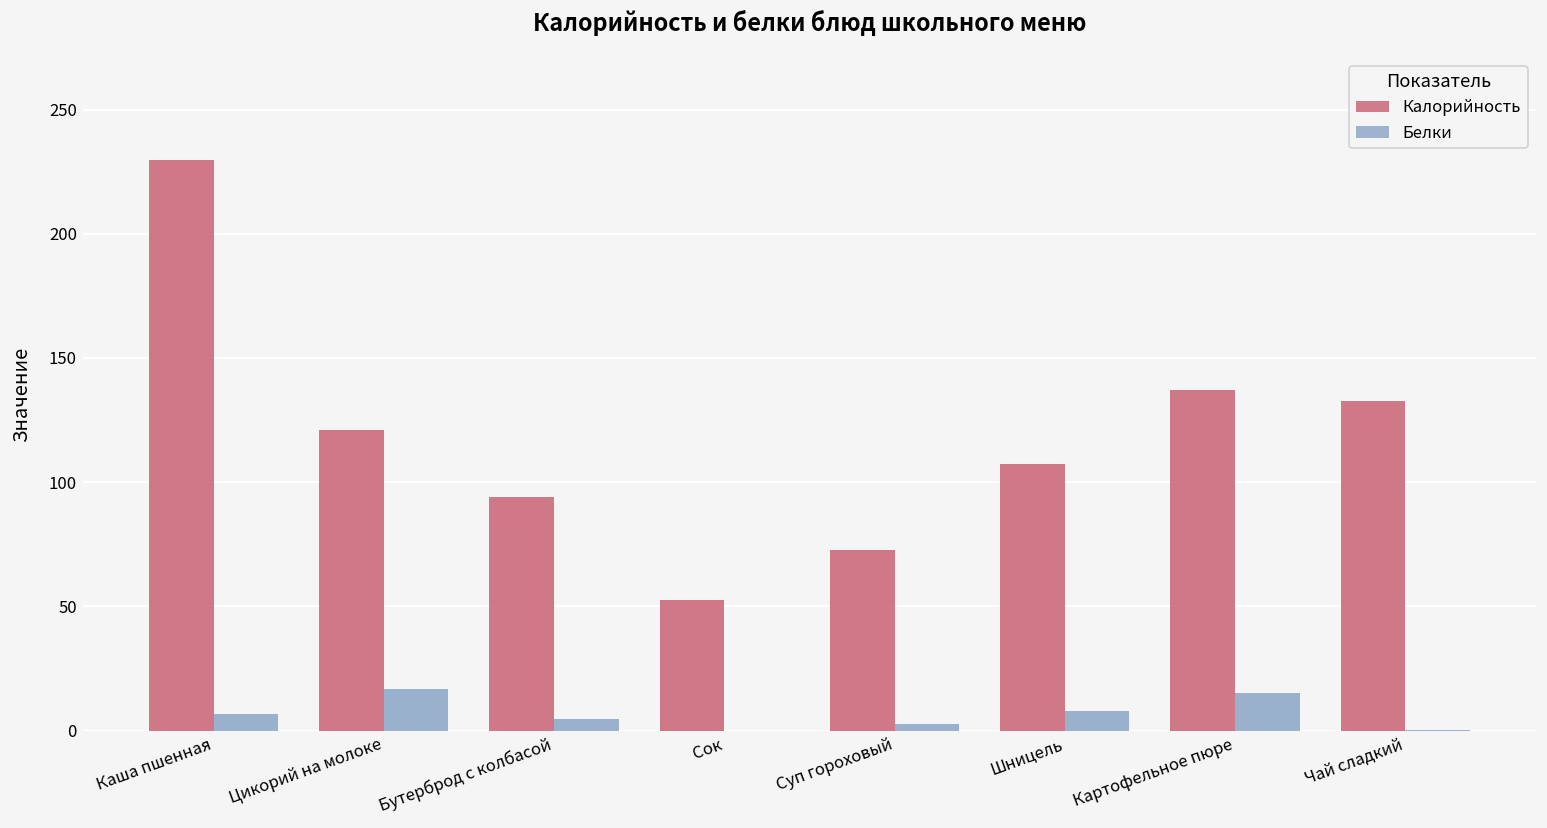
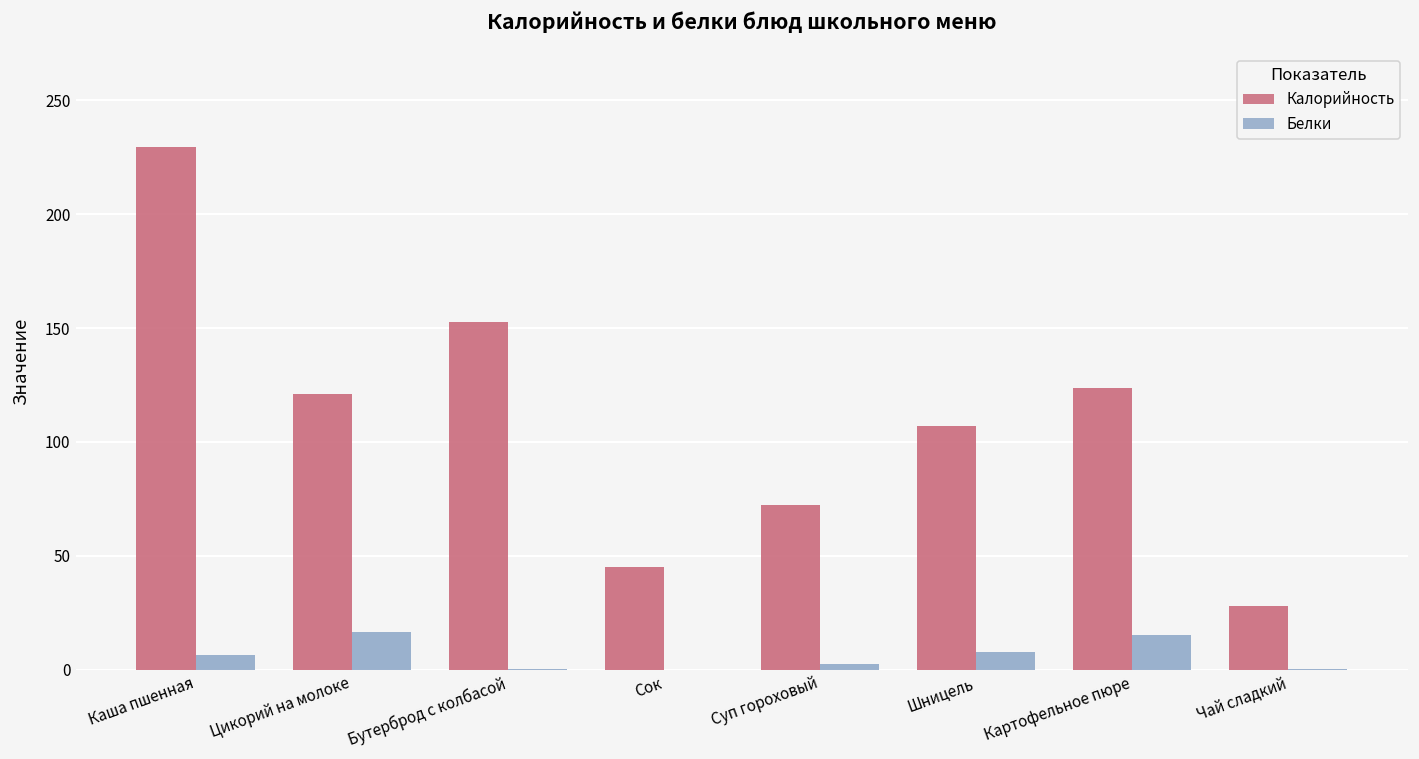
Калорийность, Бутерброд с колбасой: 94 -> 153
Белки, Бутерброд с колбасой: 5 -> 0
Калорийность, Сок: 52 -> 45
Калорийность, Картофельное пюре: 137 -> 124
Калорийность, Чай сладкий: 133 -> 28
